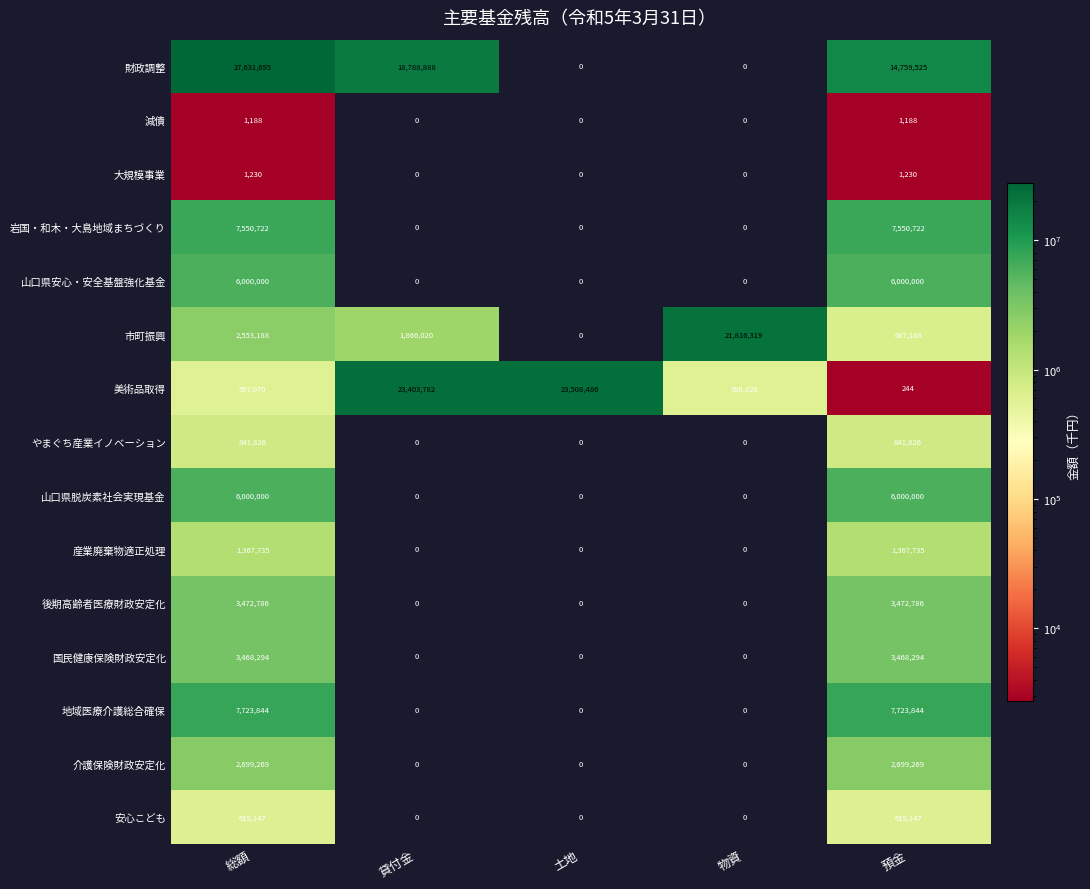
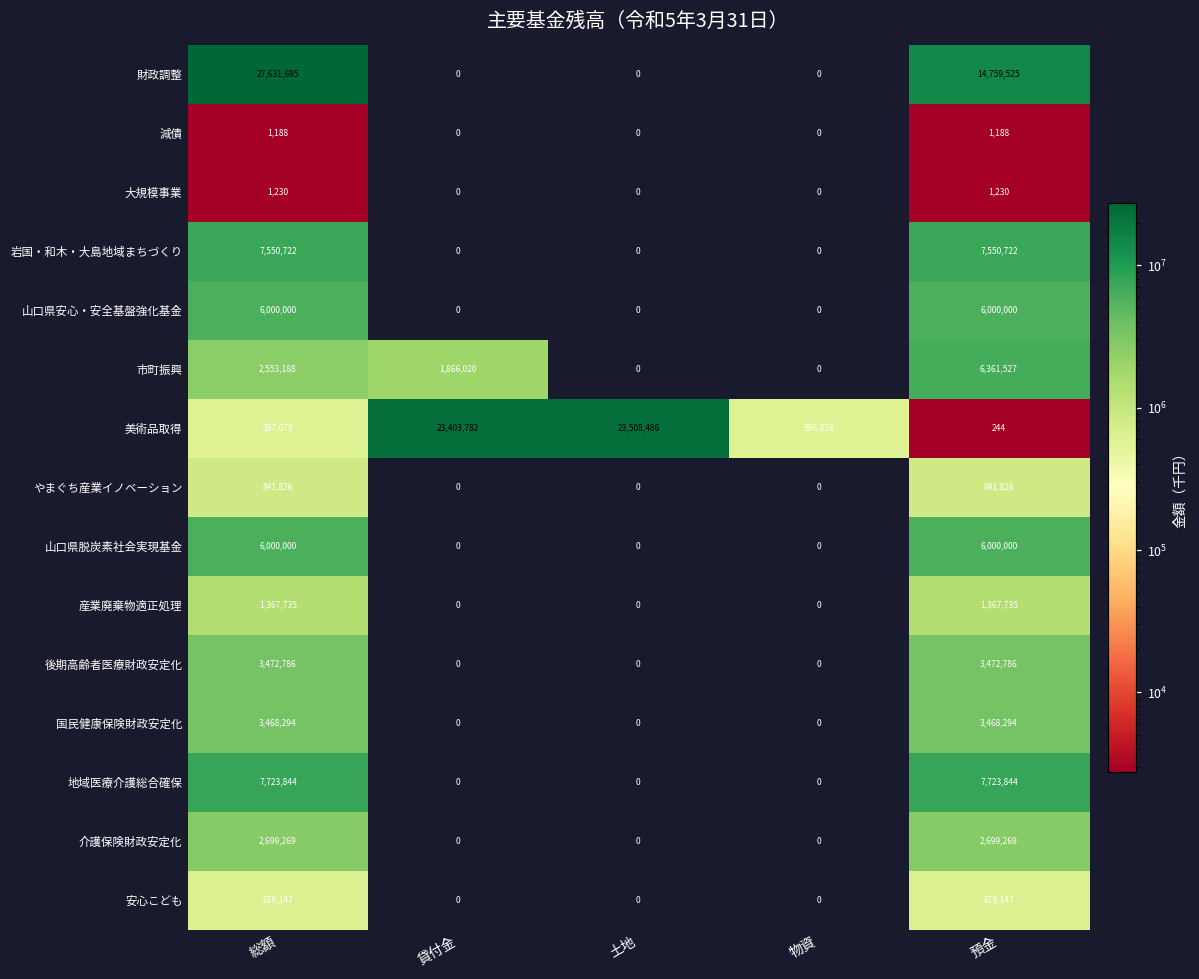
財政調整, 貸付金: 18,788,888 -> 0
市町振興, 物資: 21,816,319 -> 0
市町振興, 預金: 687,168 -> 6,361,527
